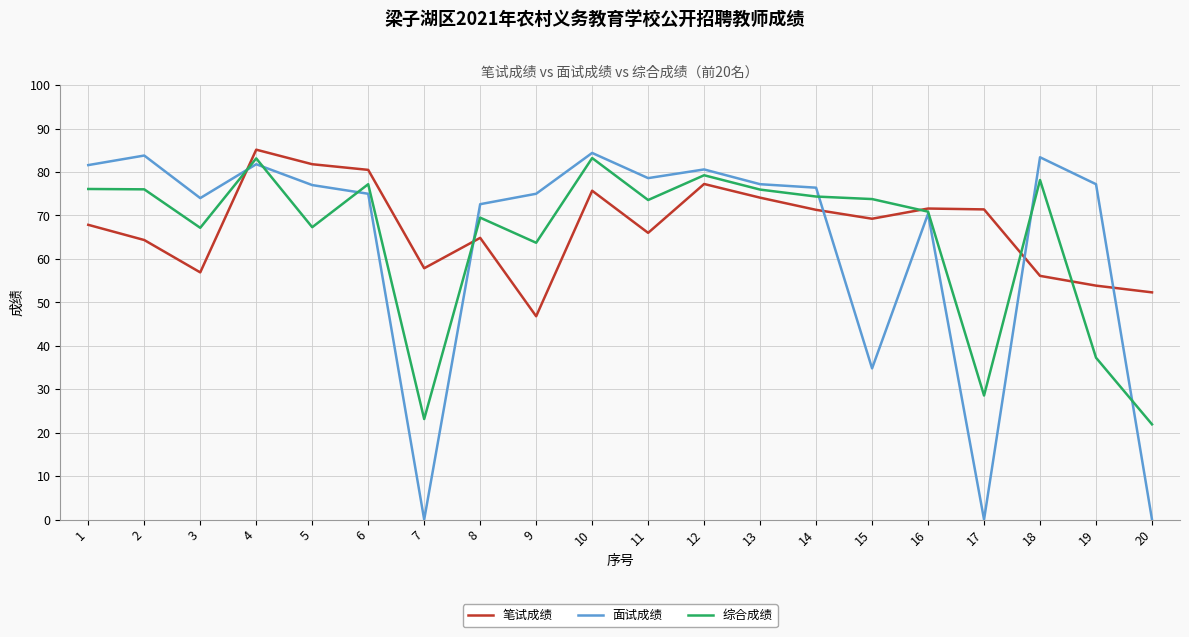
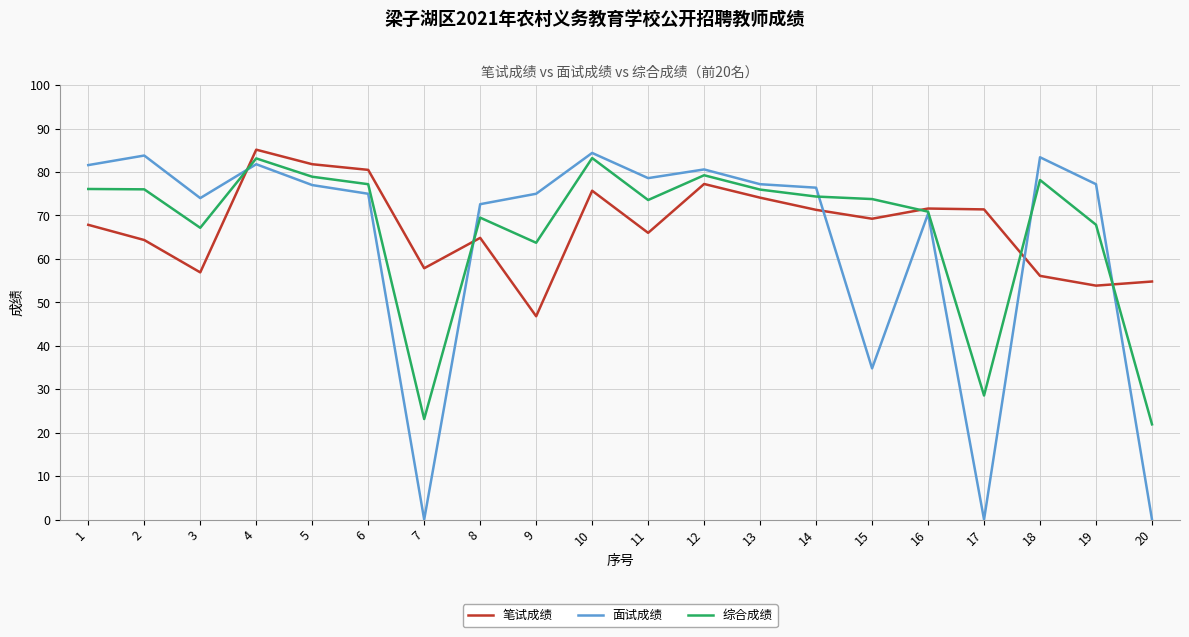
综合成绩, 5: 67 -> 79
综合成绩, 19: 37 -> 68
笔试成绩, 20: 52 -> 55
